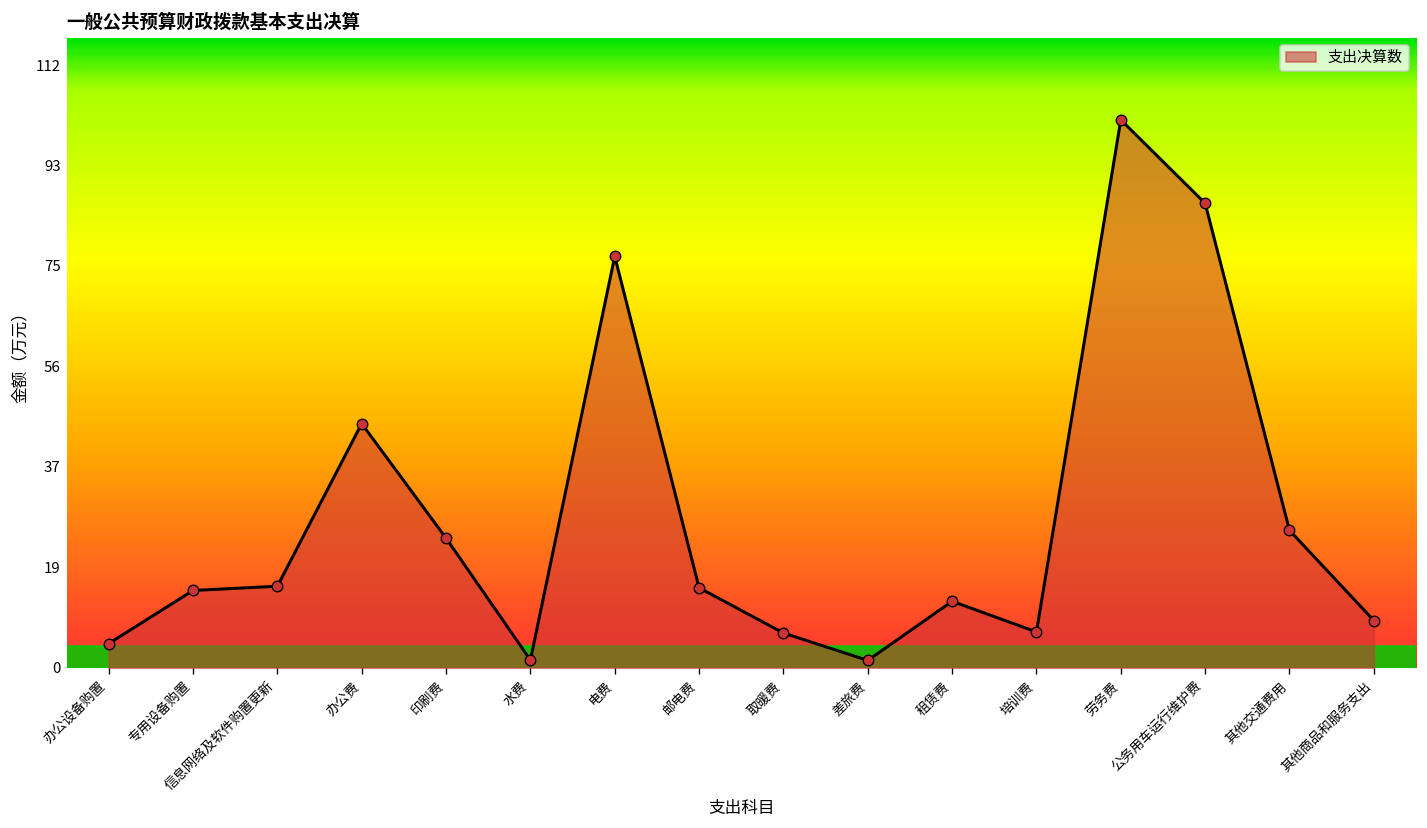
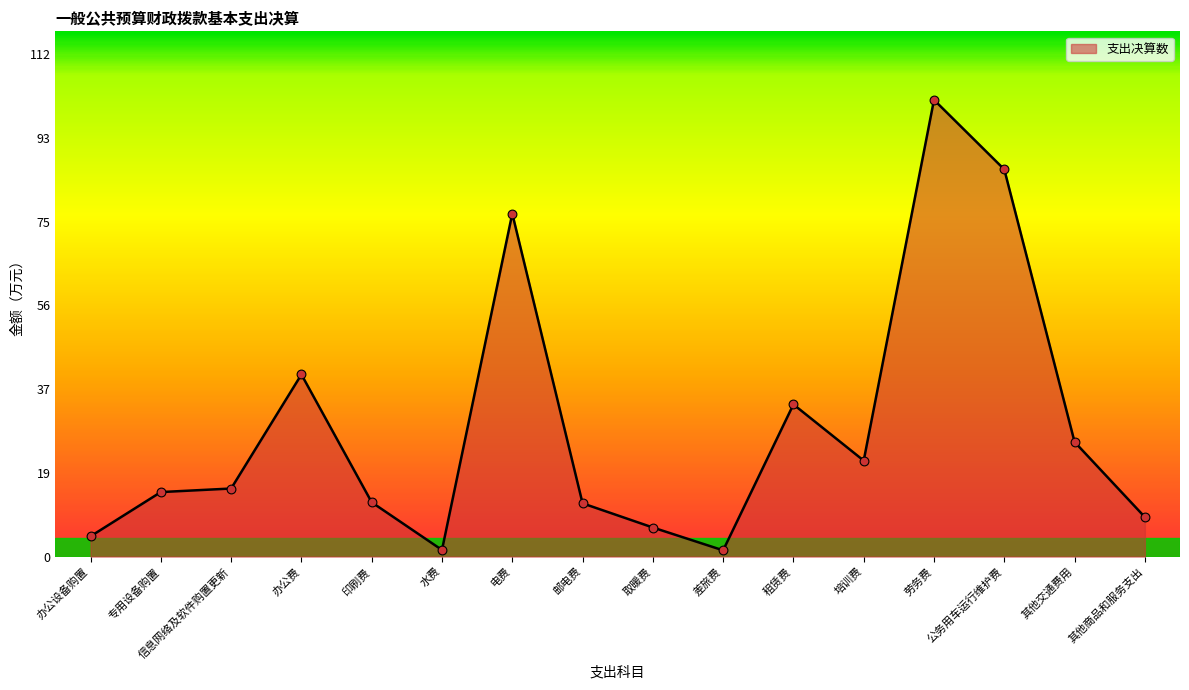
办公费: 45 -> 41
印刷费: 24 -> 12
邮电费: 15 -> 12
租赁费: 12 -> 34
培训费: 7 -> 21
